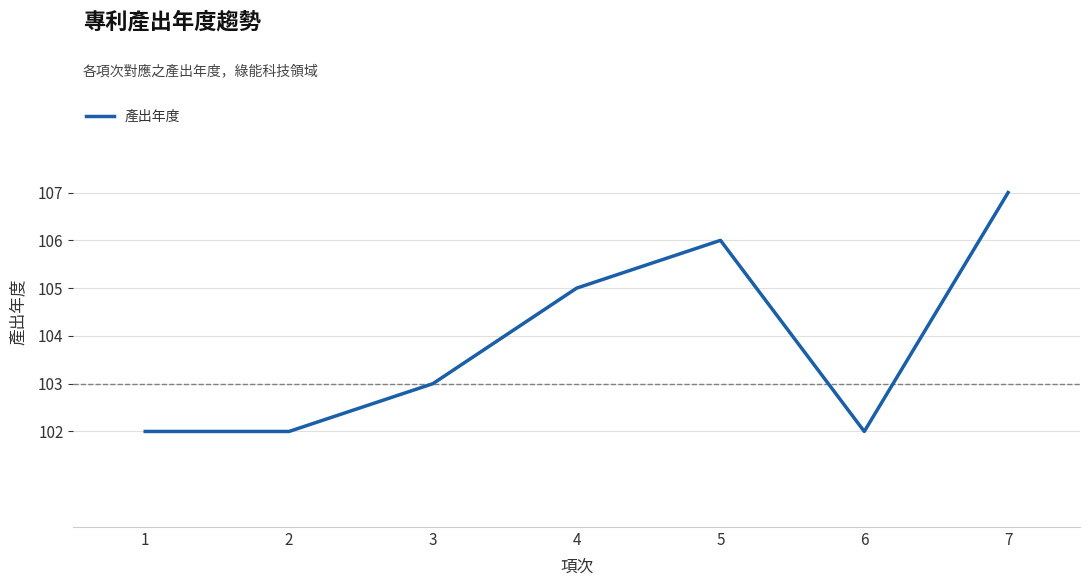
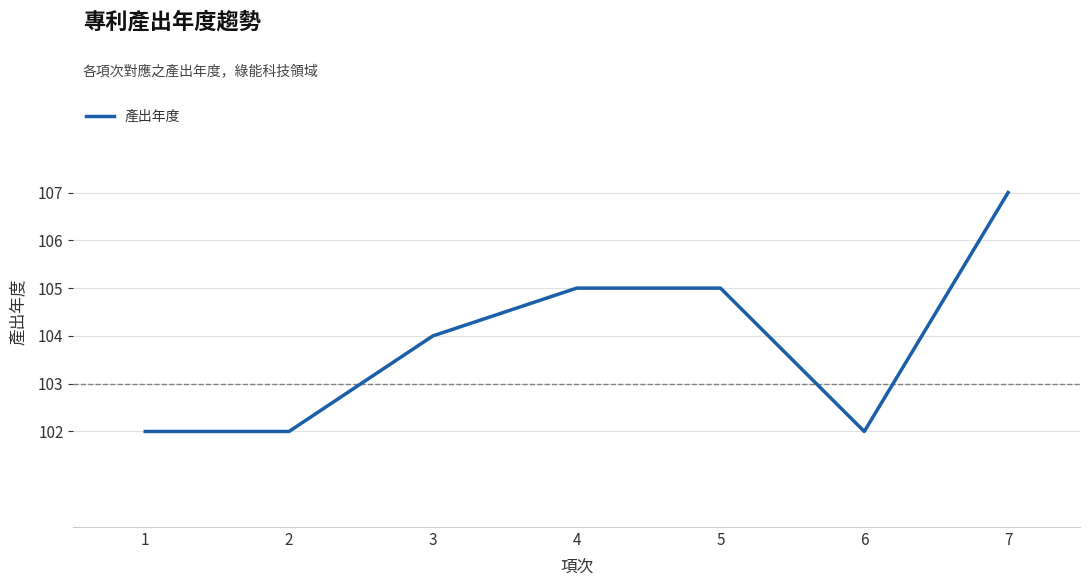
3: 103 -> 104
5: 106 -> 105
